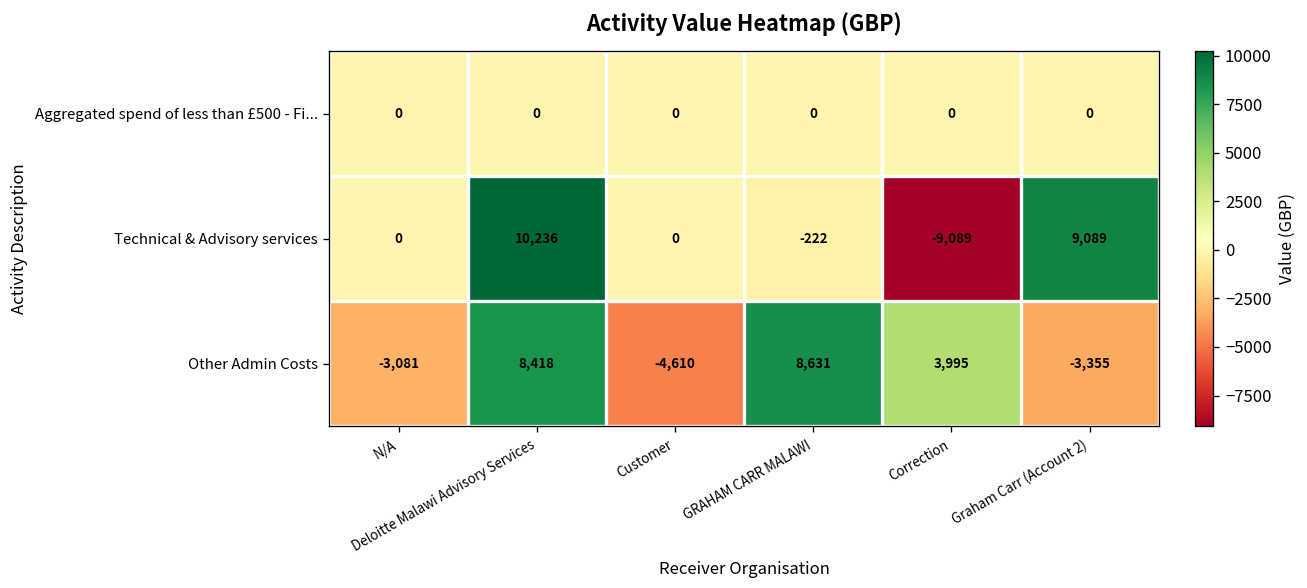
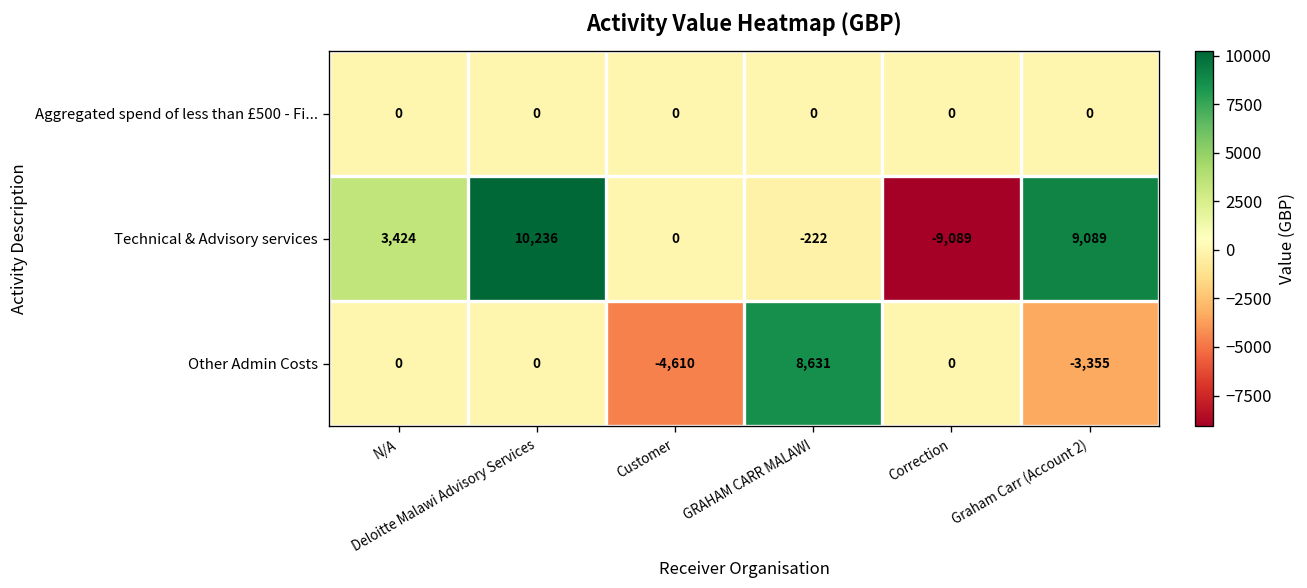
Technical & Advisory services, N/A: 0 -> 3,424
Other Admin Costs, N/A: -3,081 -> 0
Other Admin Costs, Deloitte Malawi Advisory Services: 8,418 -> 0
Other Admin Costs, Correction: 3,995 -> 0
